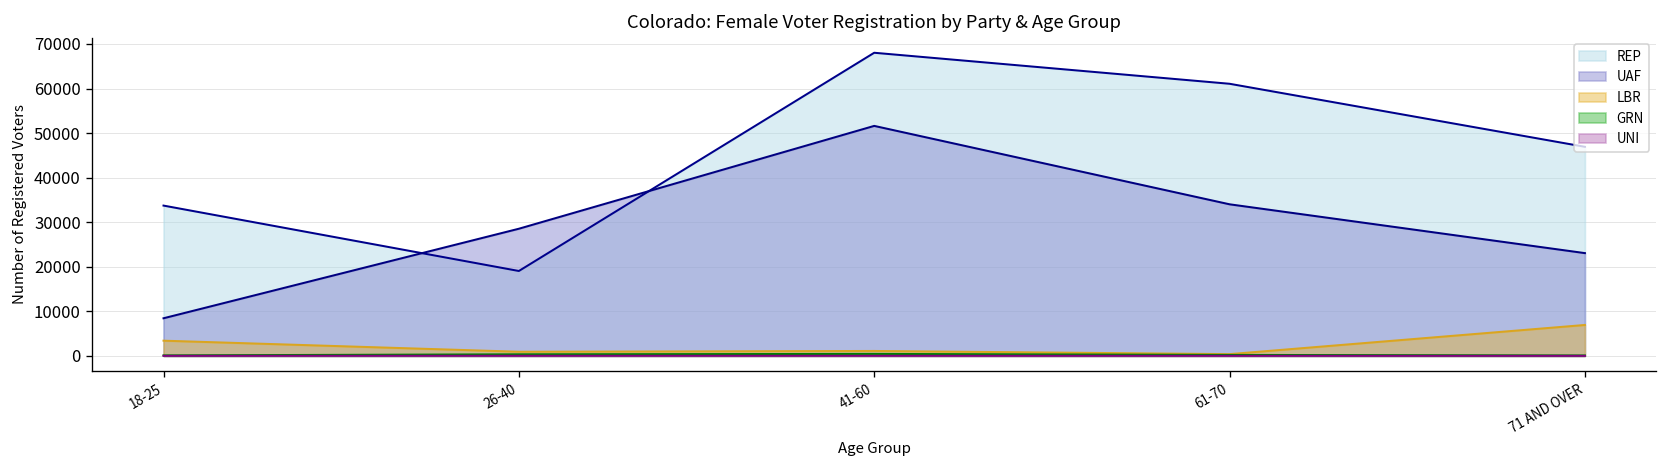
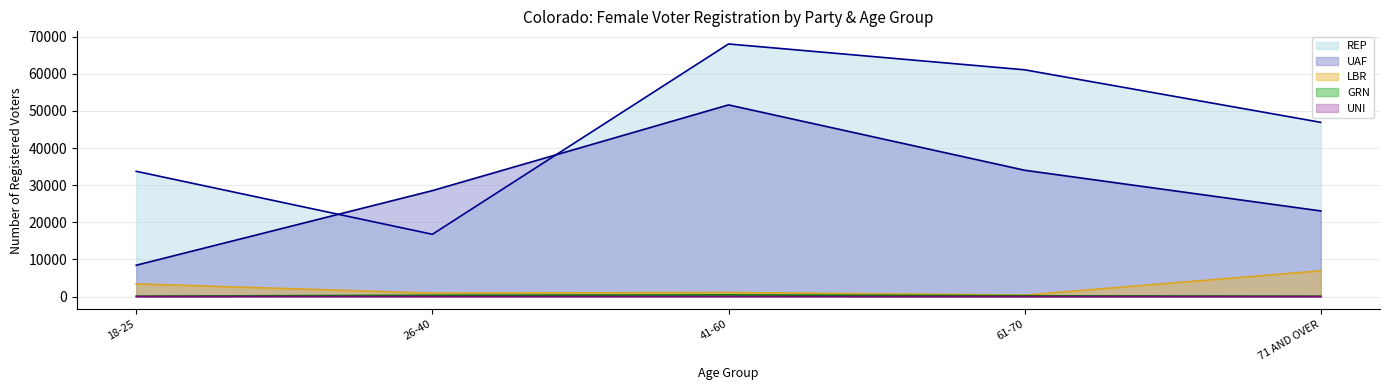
REP, 26-40: 19000 -> 17000
